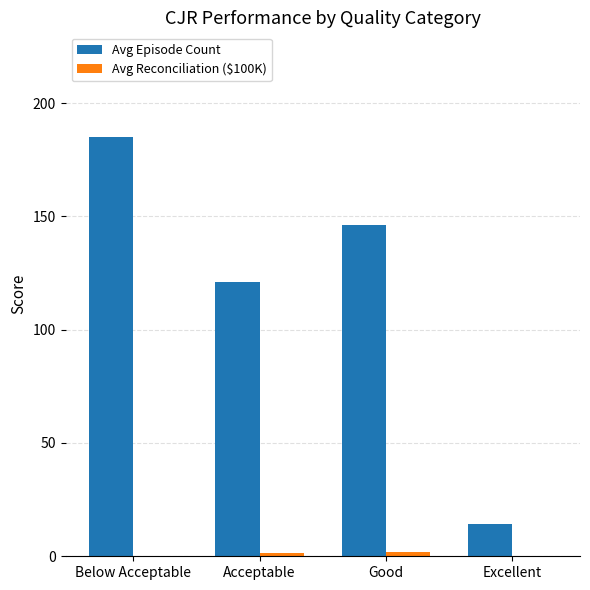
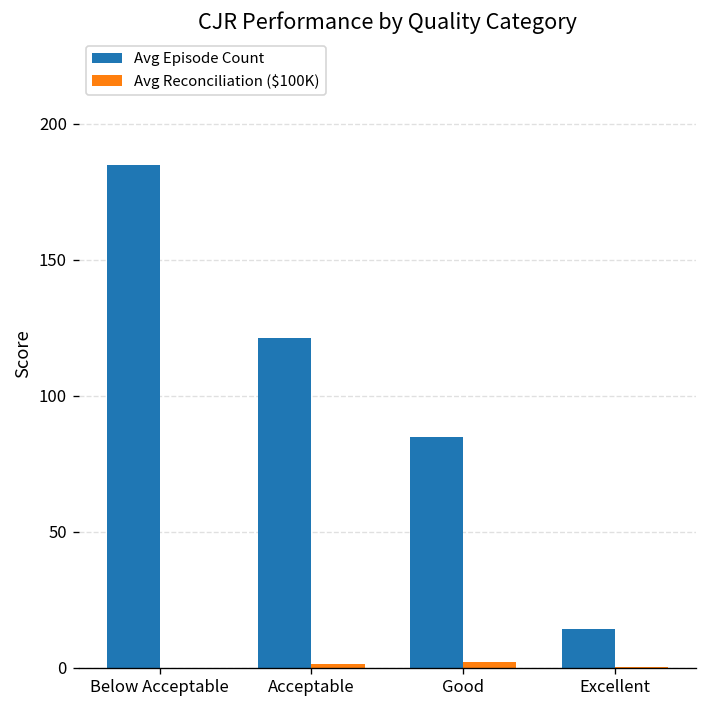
Avg Episode Count, Good: 146 -> 85
